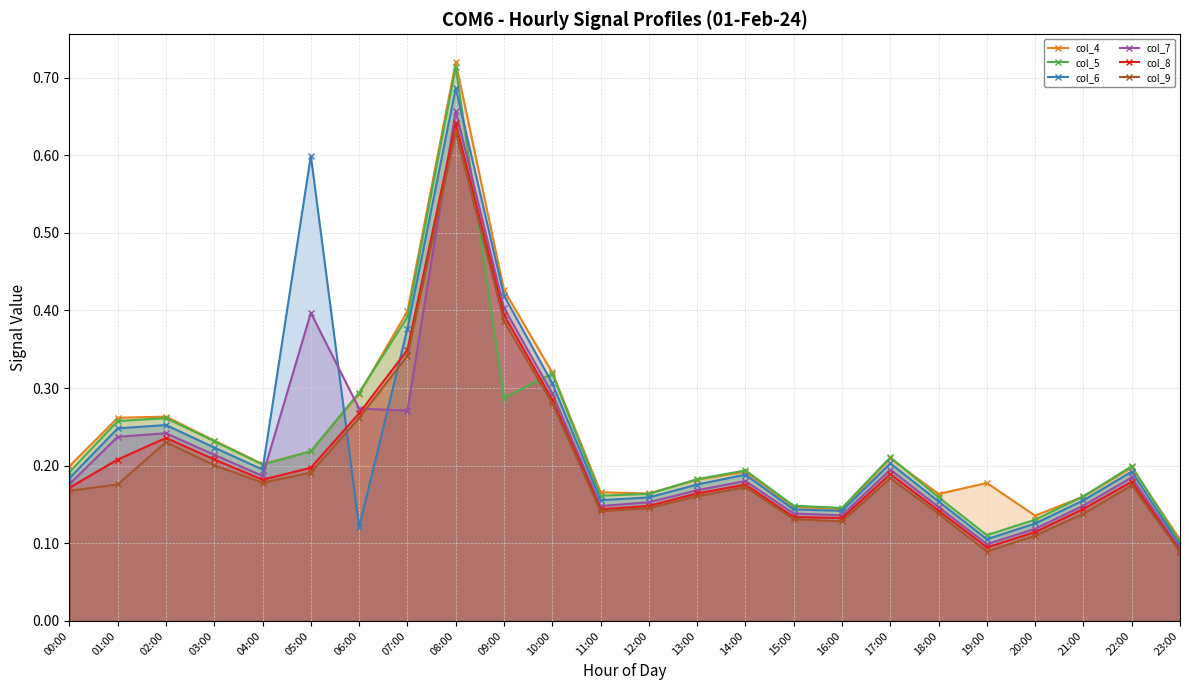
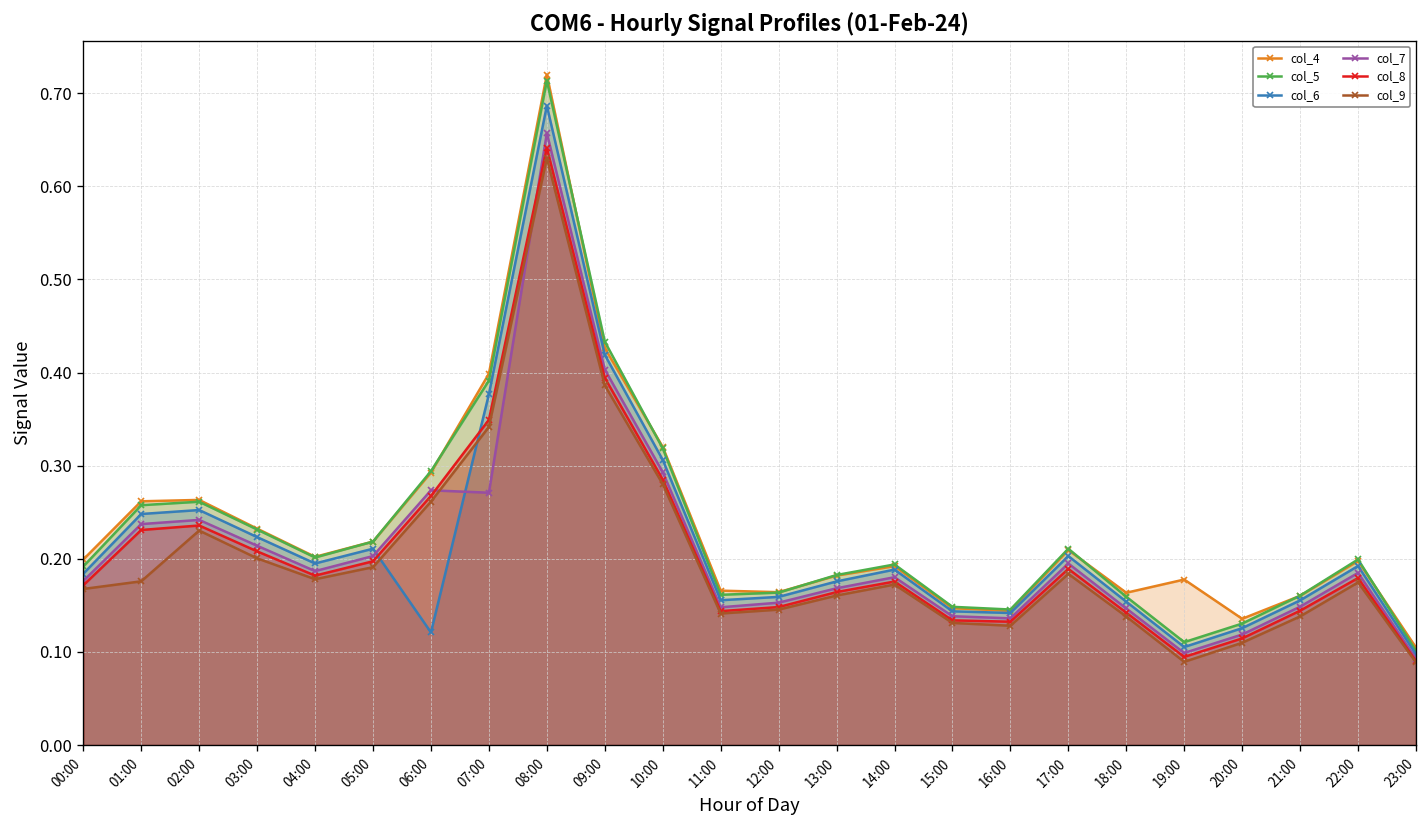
col_8, 01:00: 0.21 -> 0.23
col_6, 05:00: 0.60 -> 0.21
col_7, 05:00: 0.40 -> 0.20
col_5, 09:00: 0.29 -> 0.43
